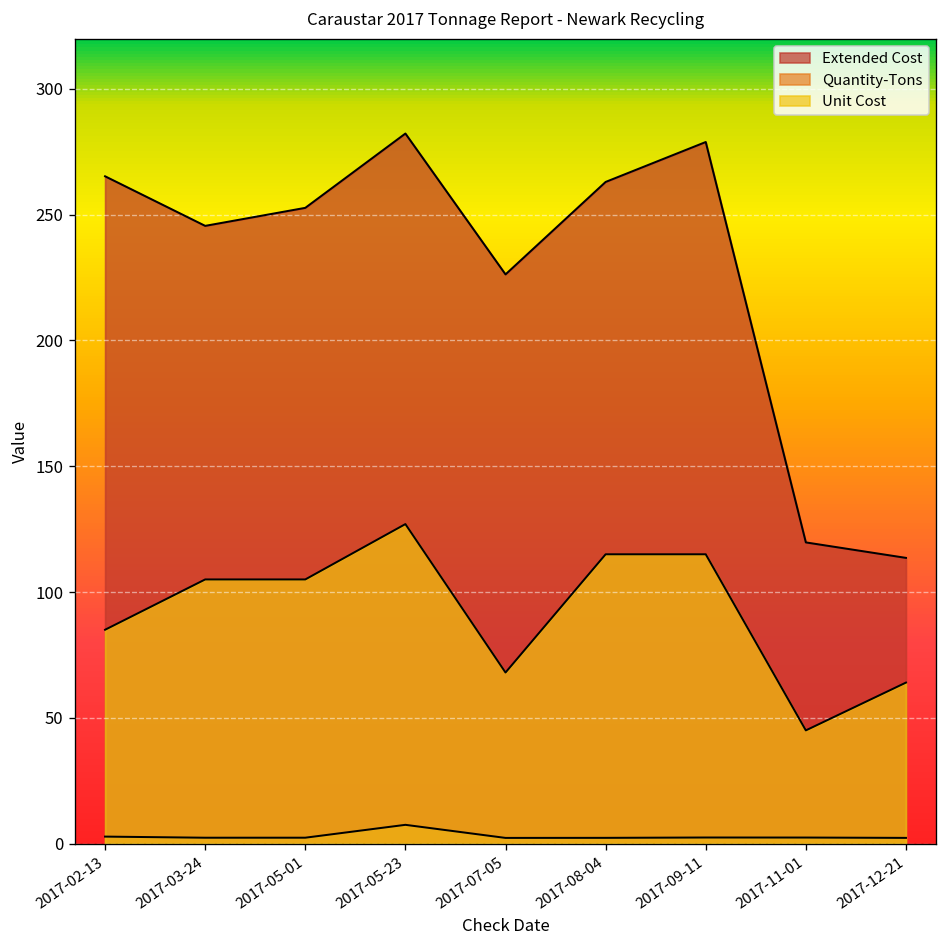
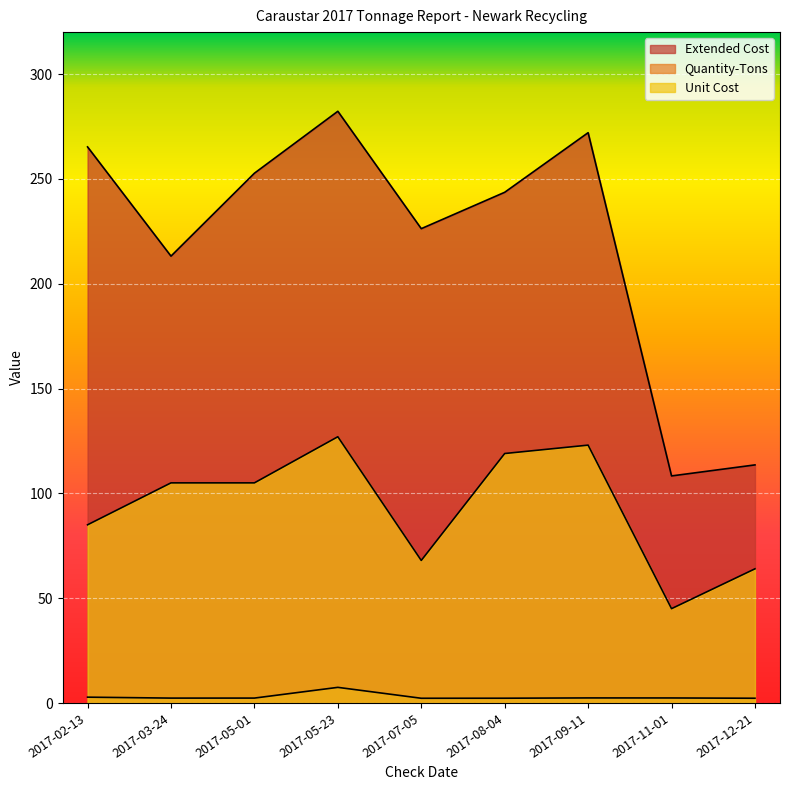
Extended Cost, 2017-03-24: 246 -> 213
Extended Cost, 2017-08-04: 263 -> 244
Unit Cost, 2017-08-04: 115 -> 119
Extended Cost, 2017-09-11: 279 -> 272
Unit Cost, 2017-09-11: 115 -> 123
Extended Cost, 2017-11-01: 120 -> 108
